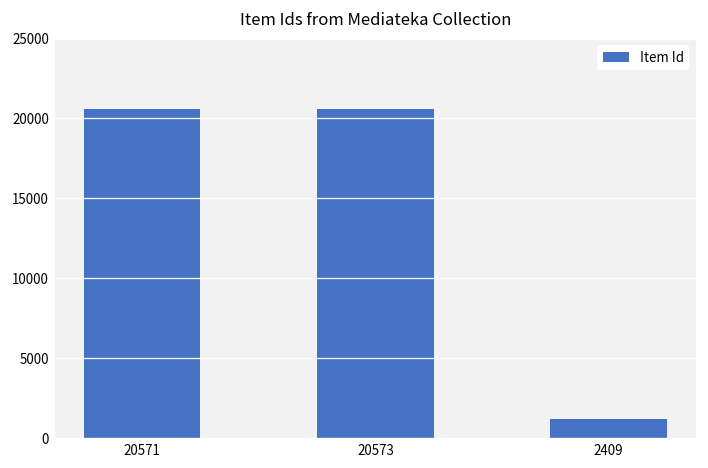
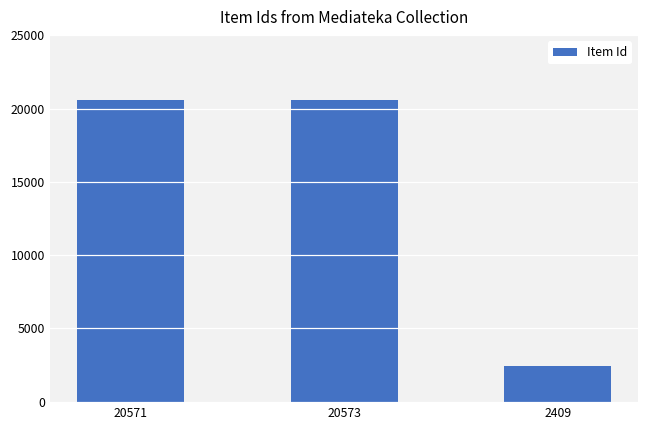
2409: 1200 -> 2400
